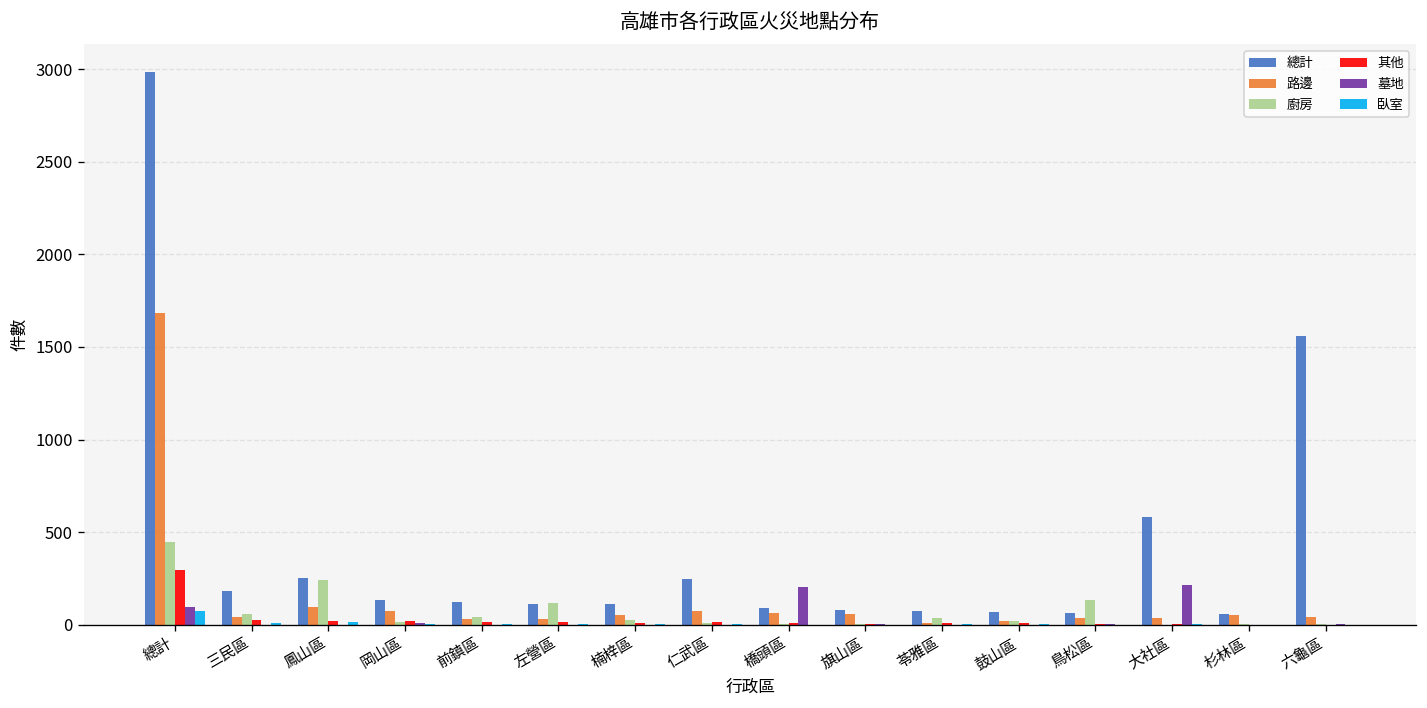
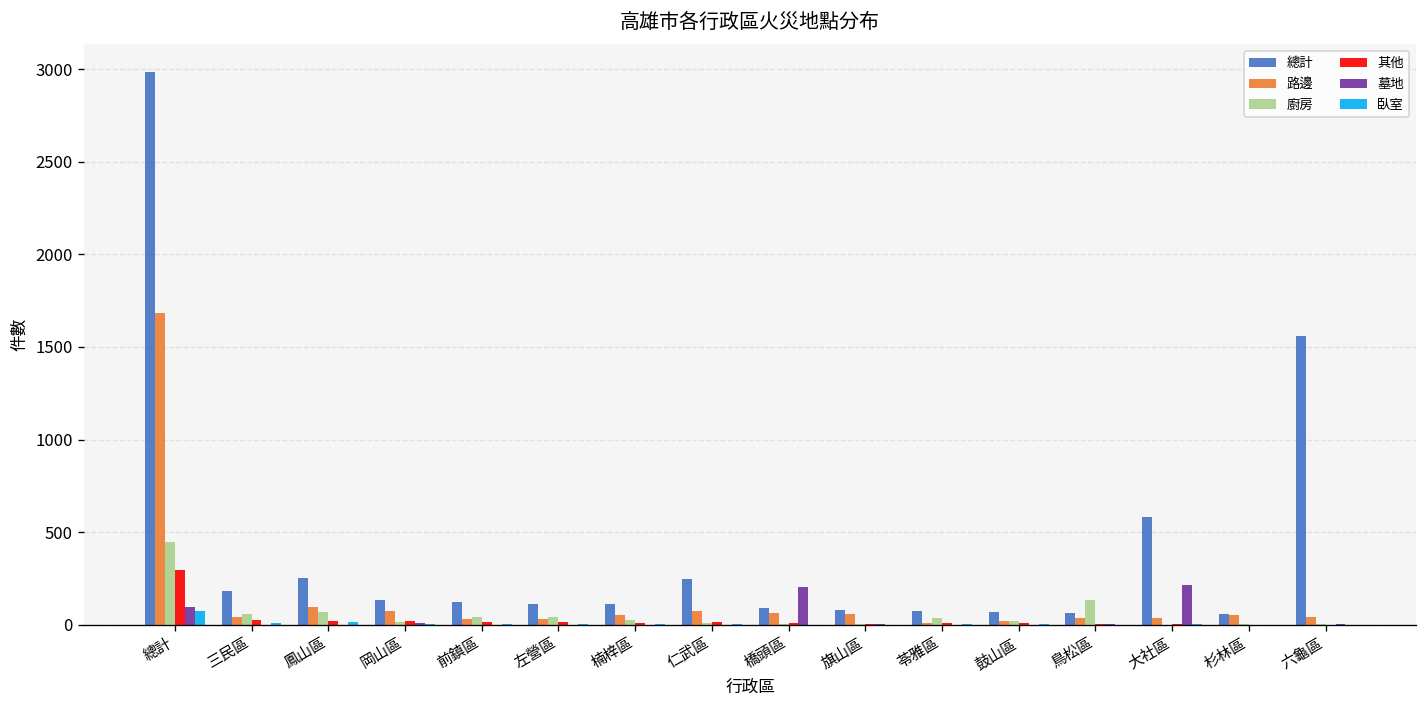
廚房, 鳳山區: 240 -> 70
廚房, 左營區: 120 -> 40
